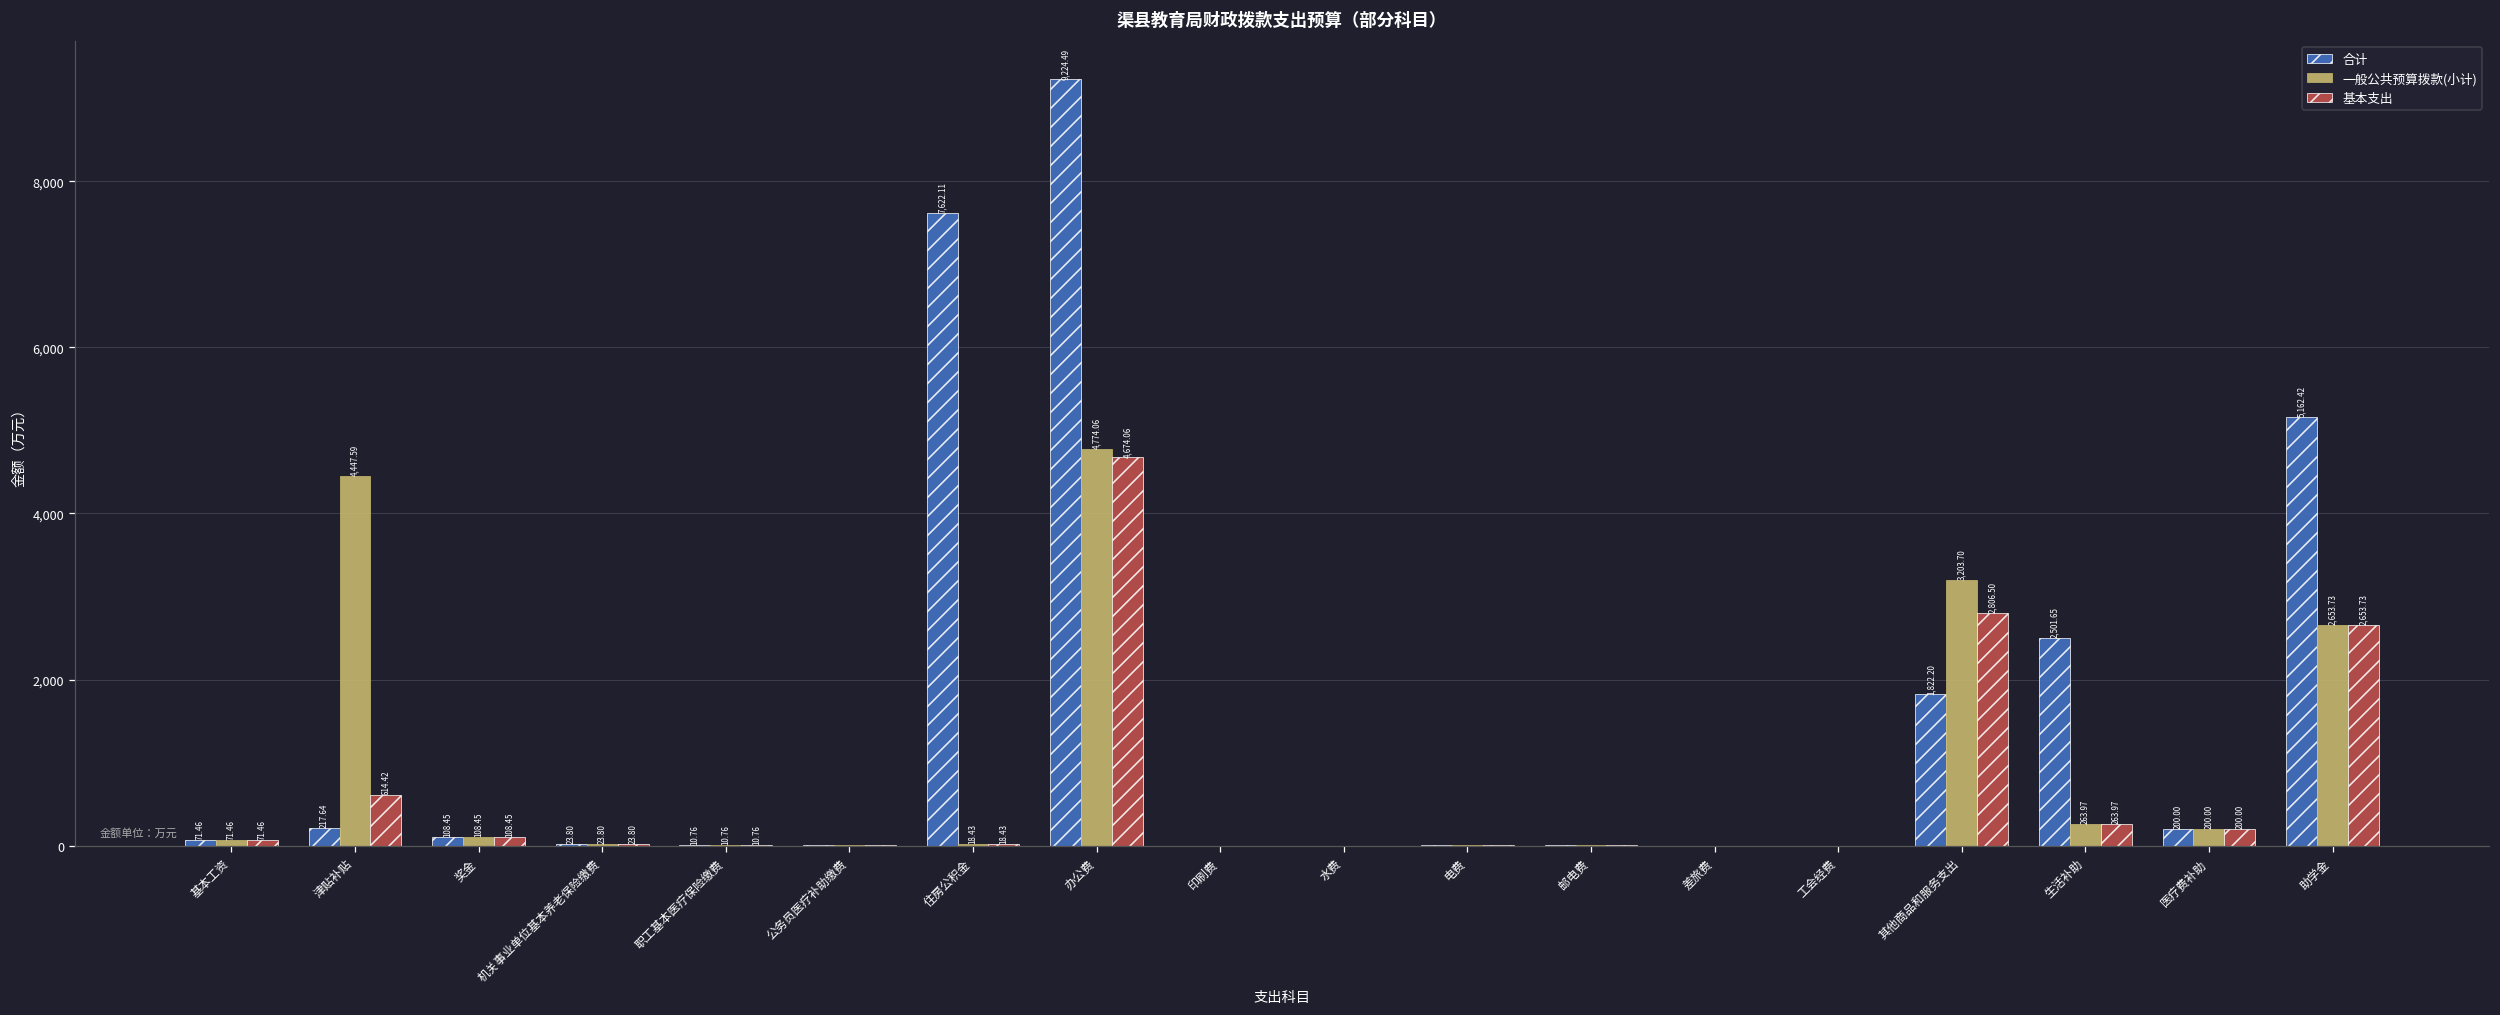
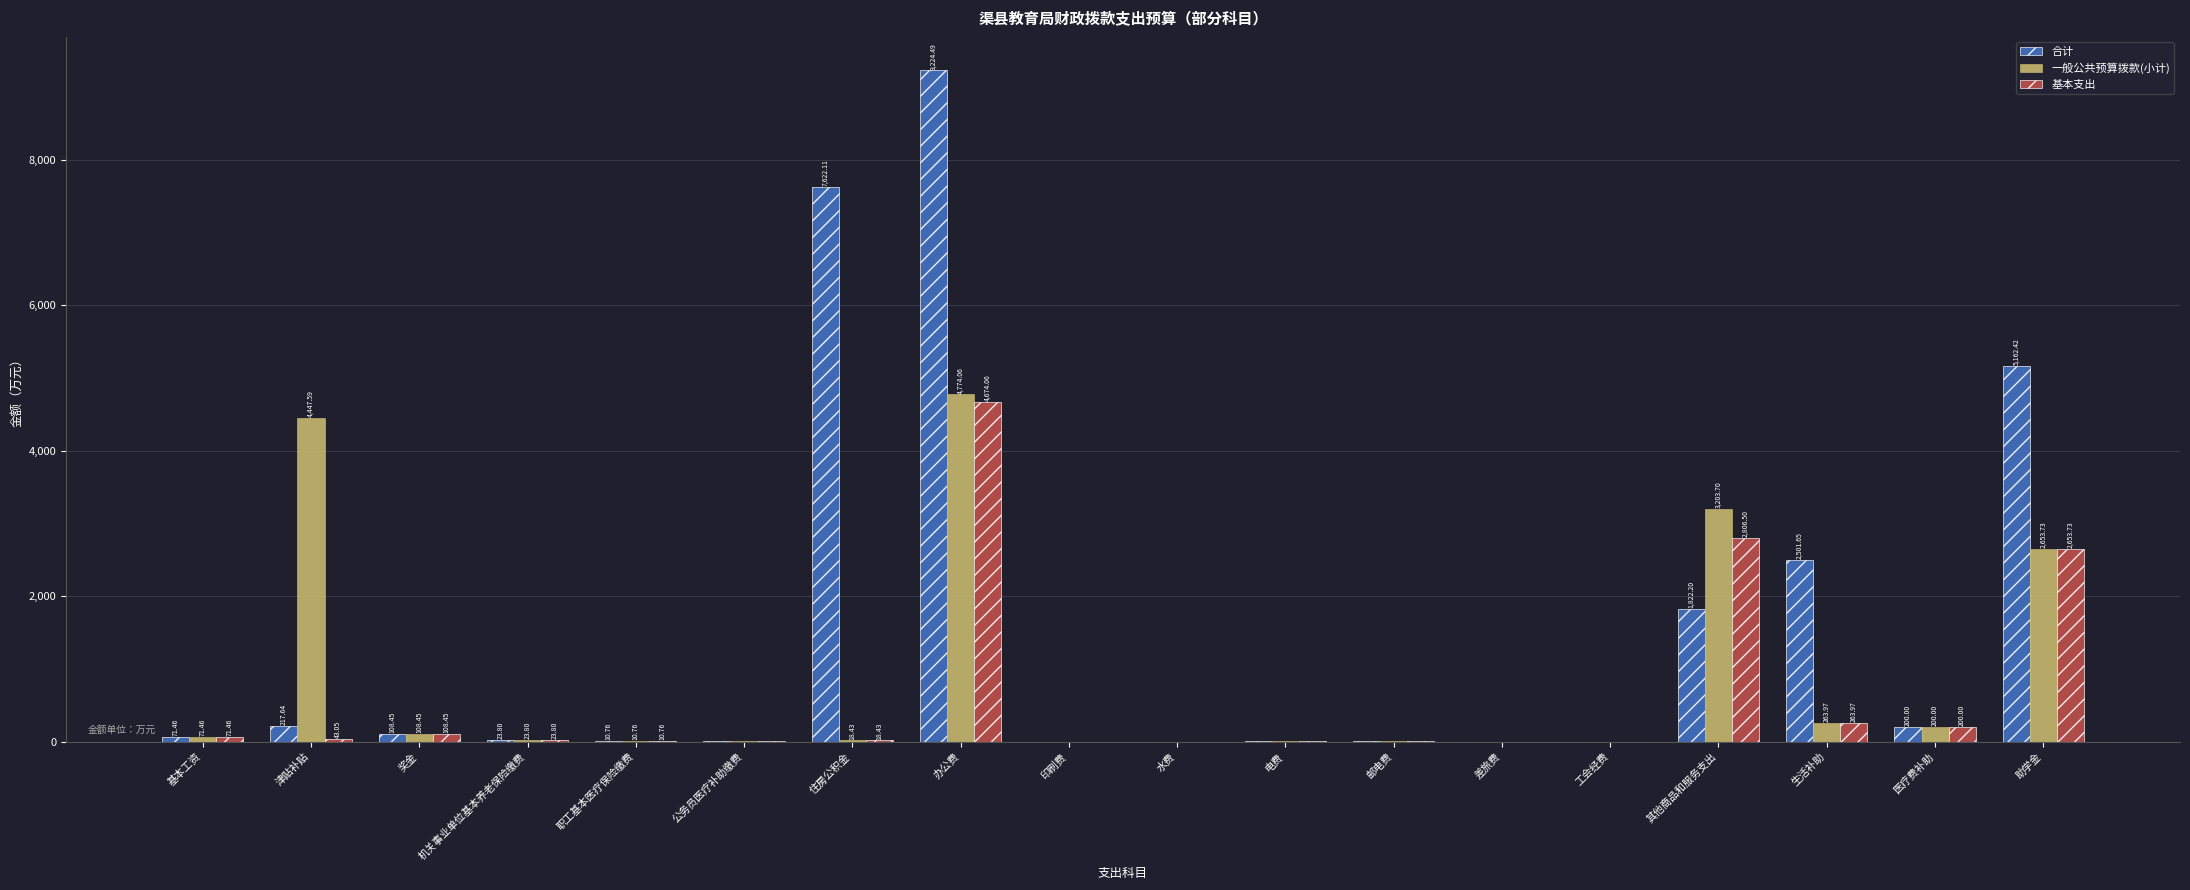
基本支出, 津贴补贴: 614.42 -> 43.05
